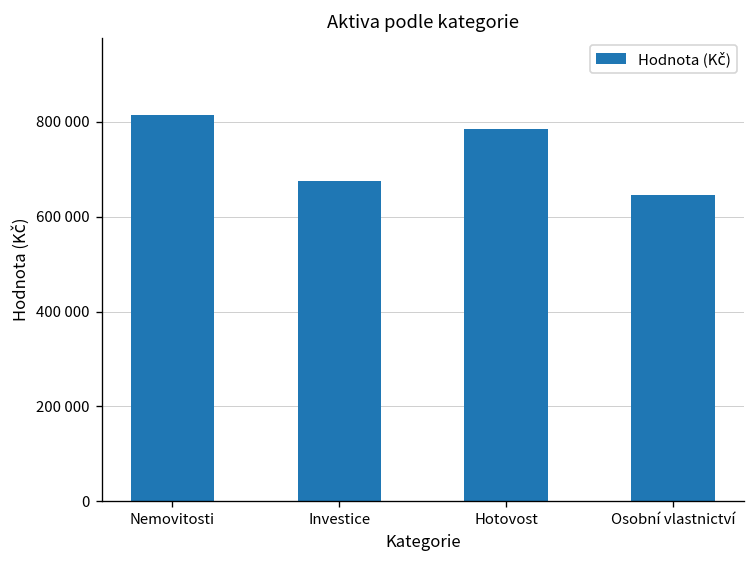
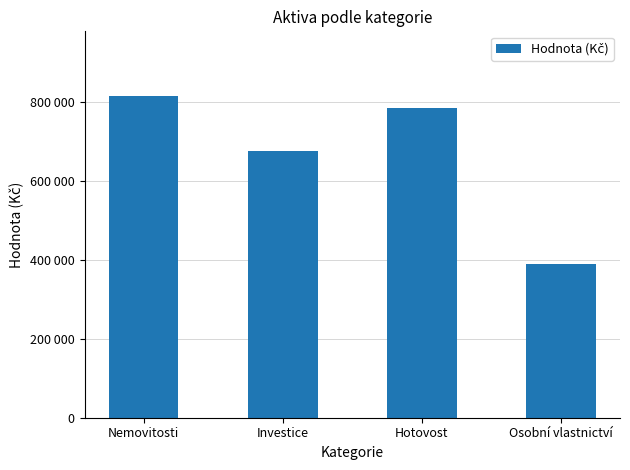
Osobní vlastnictví: 650000 -> 390000
